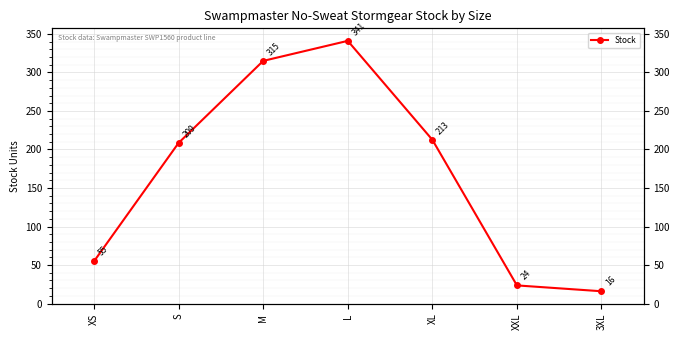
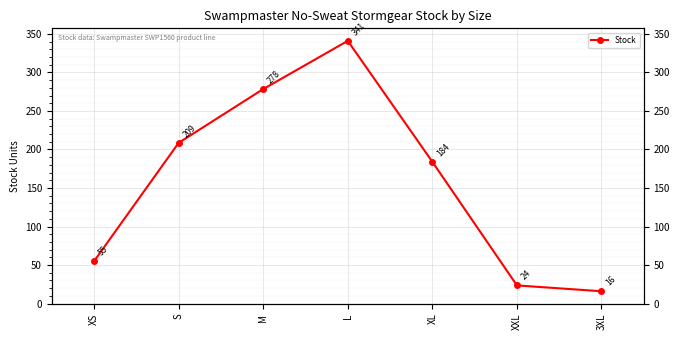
M: 315 -> 278
XL: 213 -> 184
